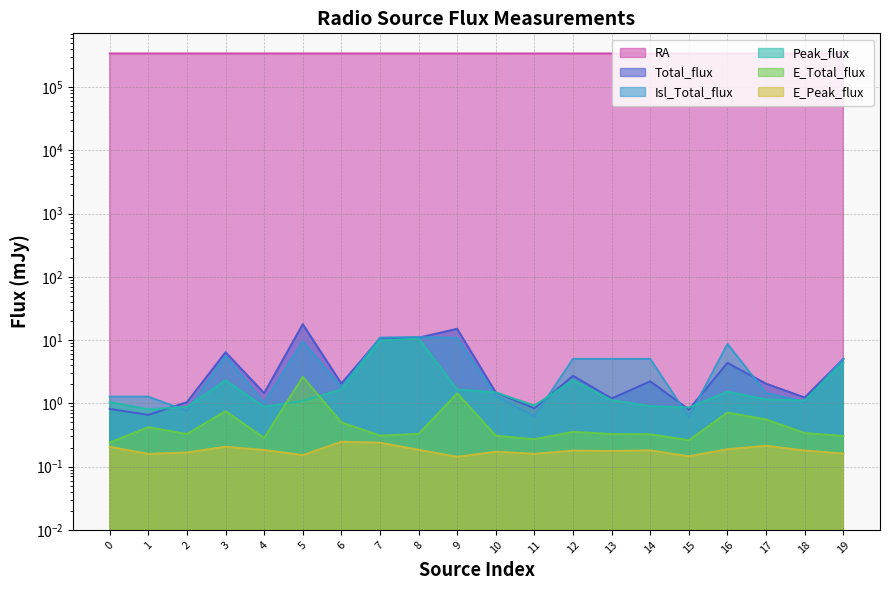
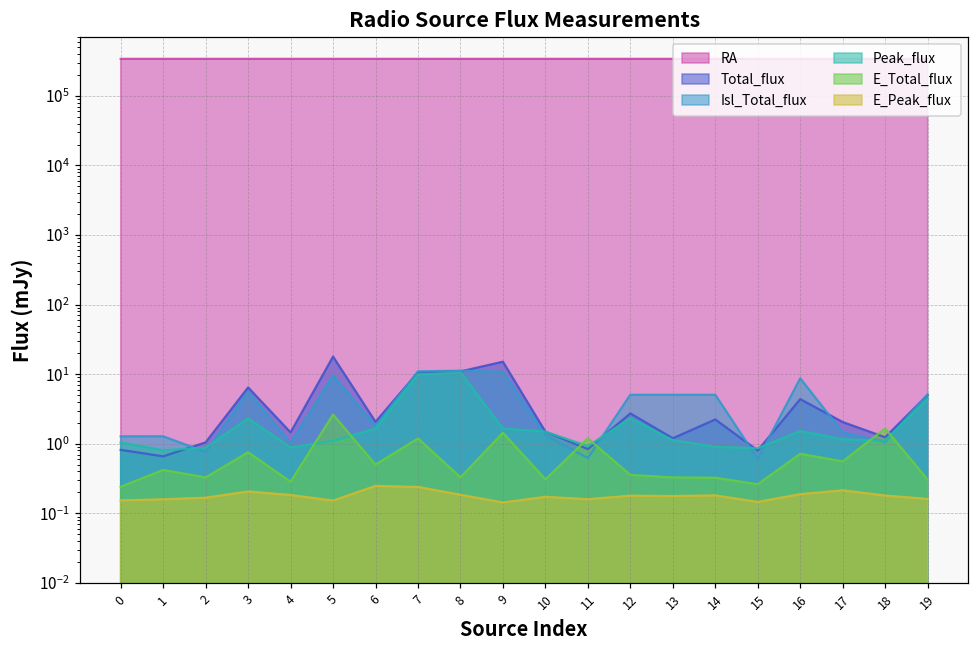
E_Peak_flux, 0: 0.21 -> 0.15
E_Total_flux, 7: 0.3 -> 1.2
E_Total_flux, 11: 0.27 -> 1.2
E_Total_flux, 18: 0.3 -> 1.7
